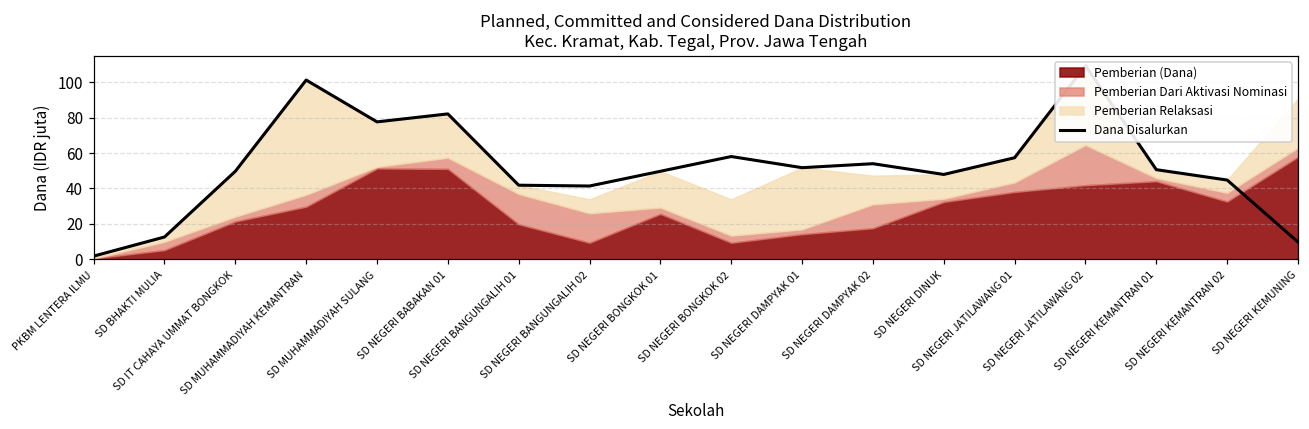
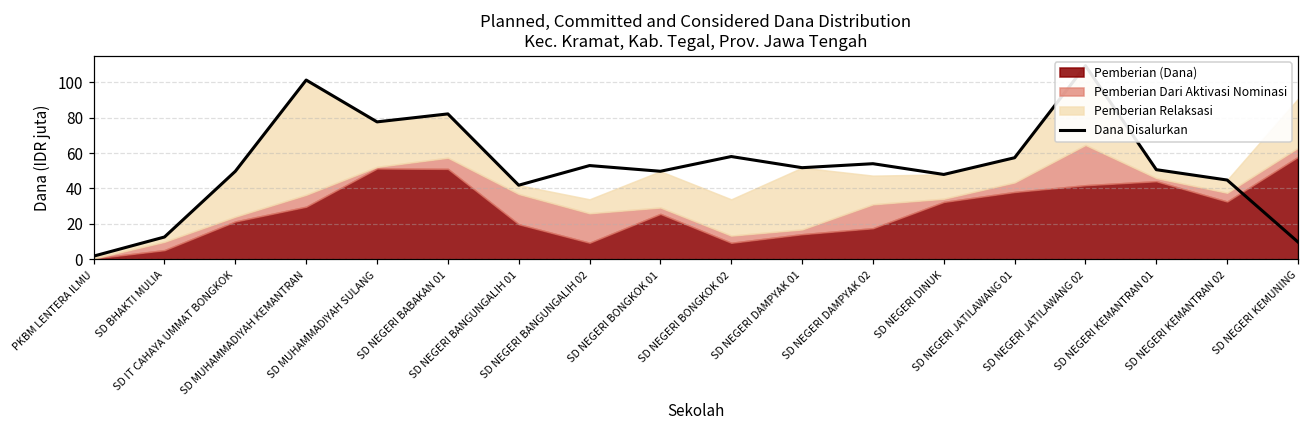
Dana Disalurkan, SD NEGERI BANGUNGALIH 02: 41 -> 53
